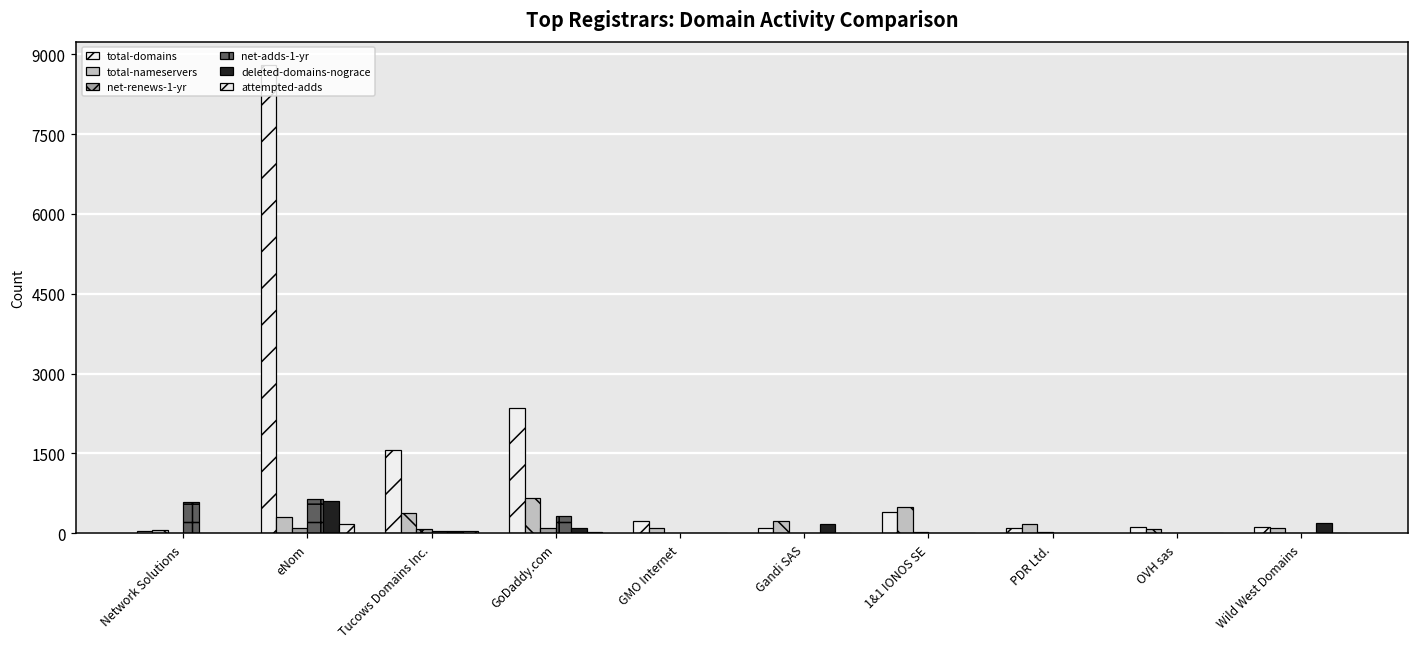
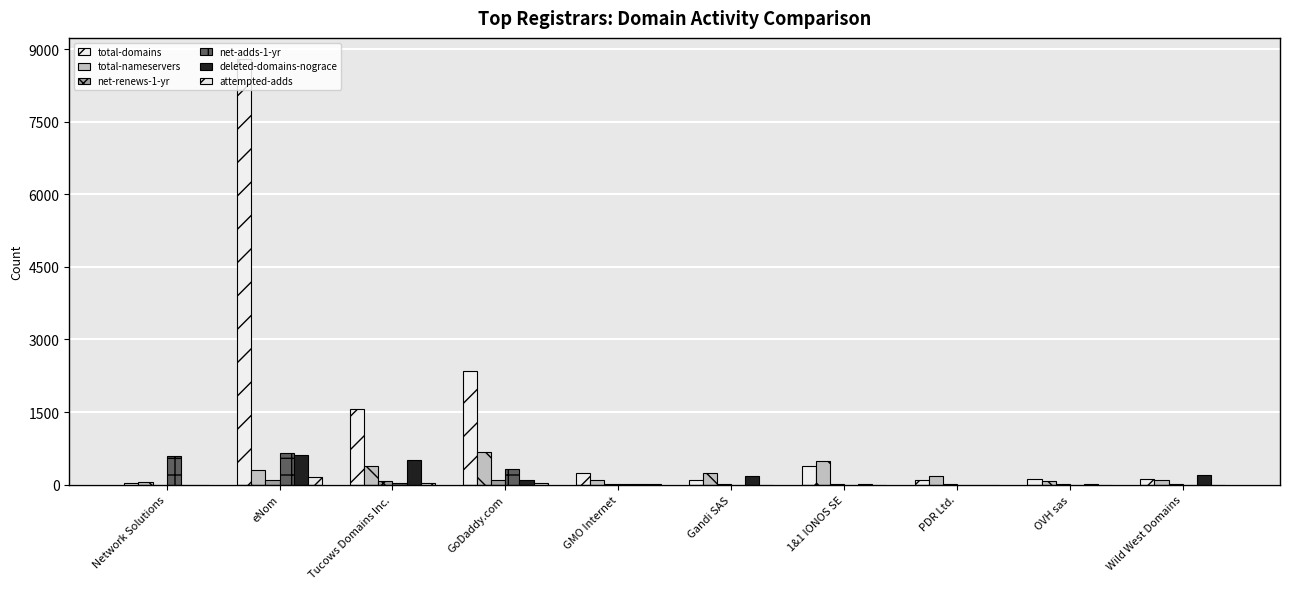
deleted-domains-nograce, Tucows Domains Inc.: 0 -> 500
